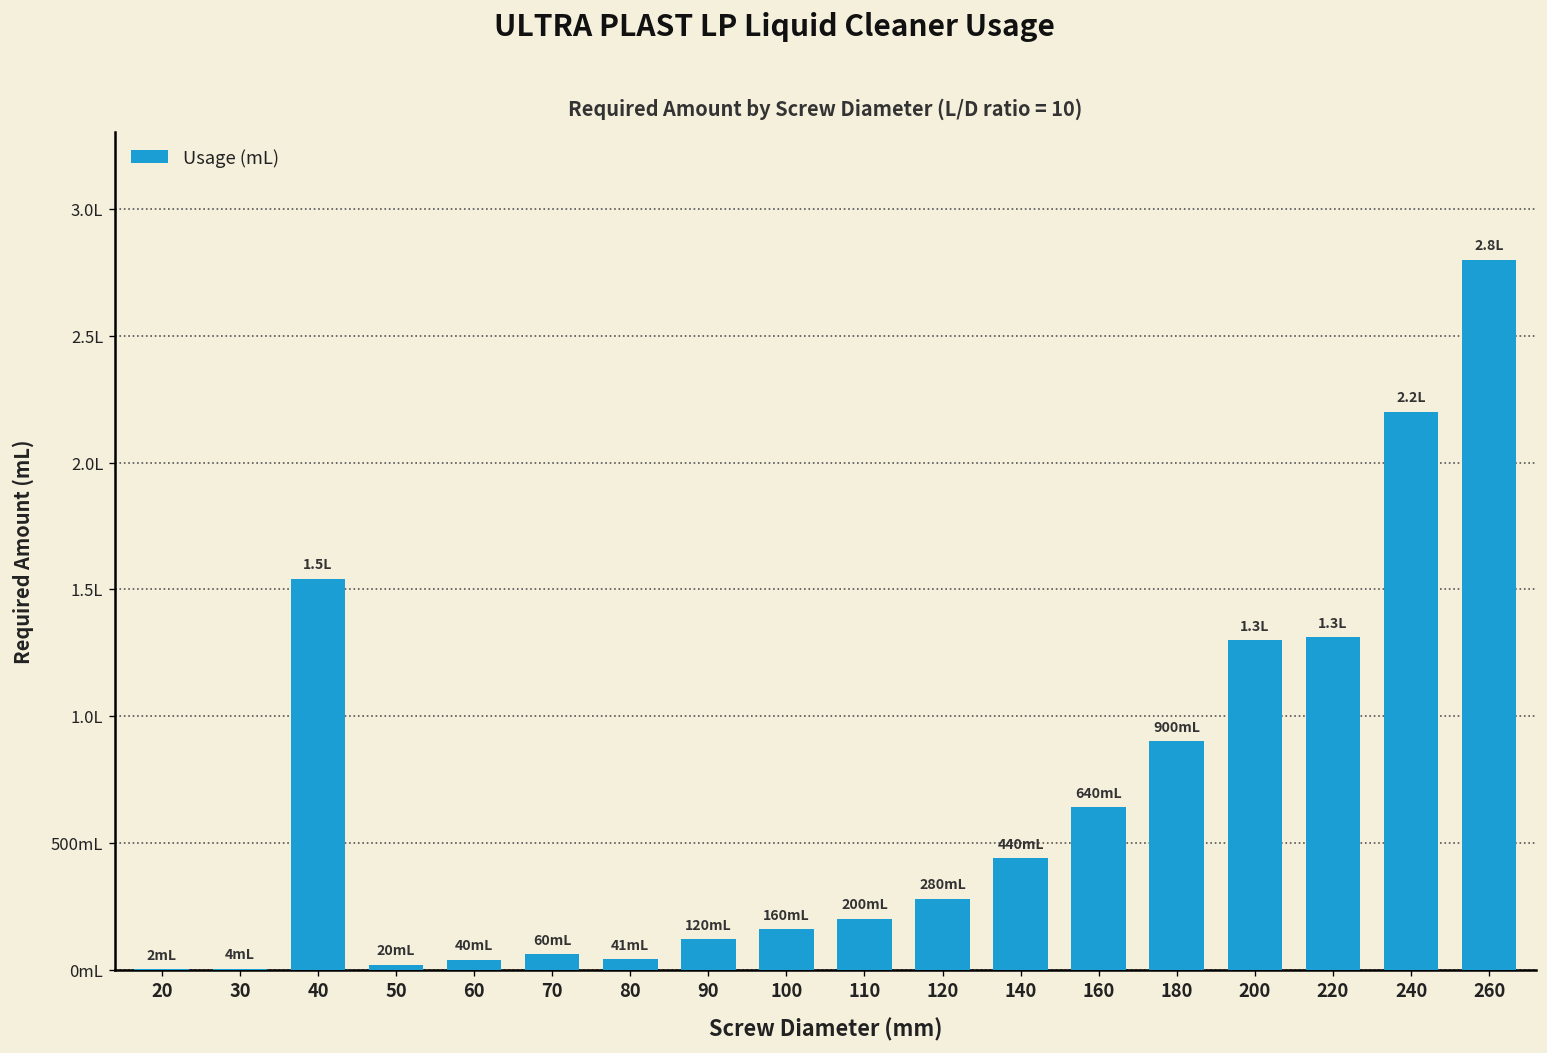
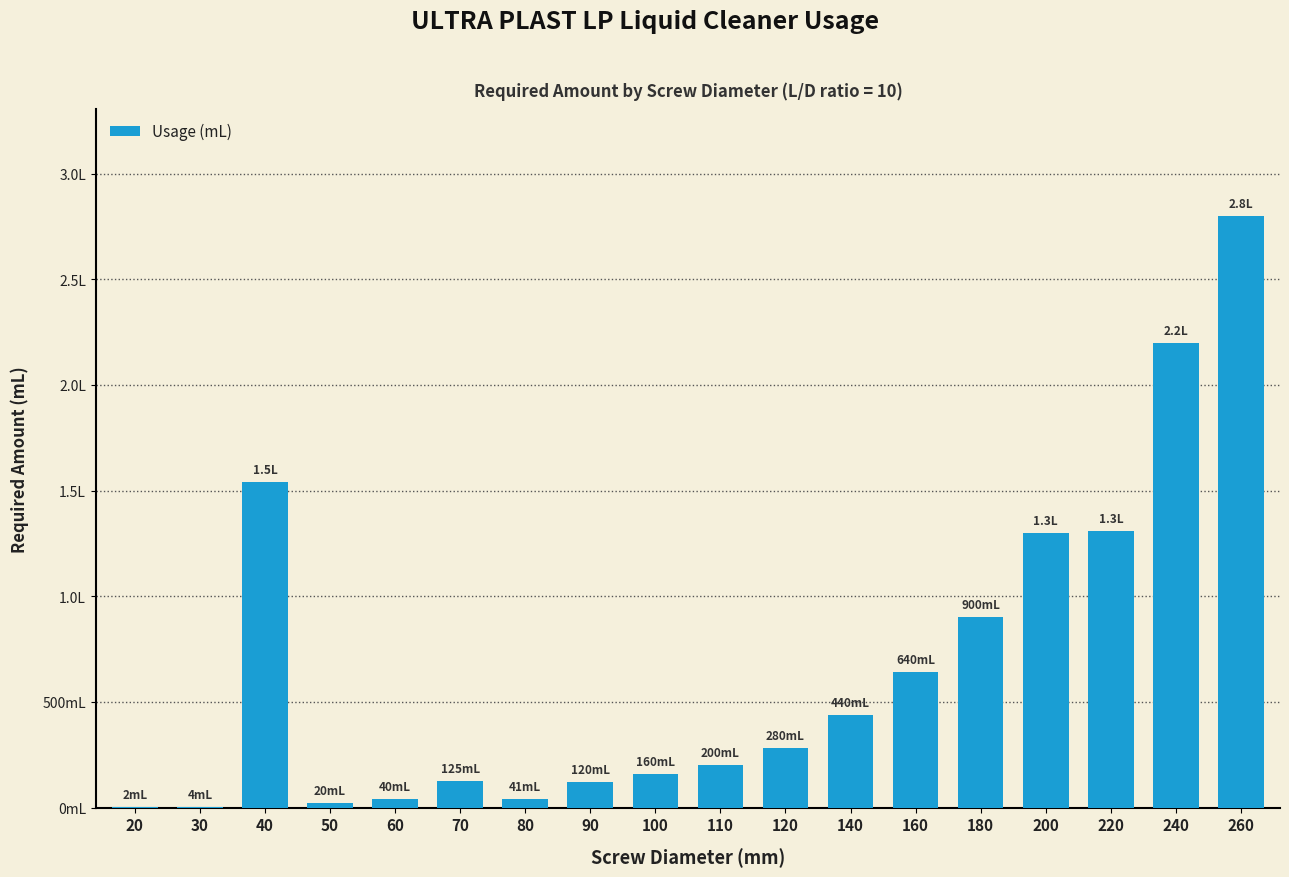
70: 60 -> 125
